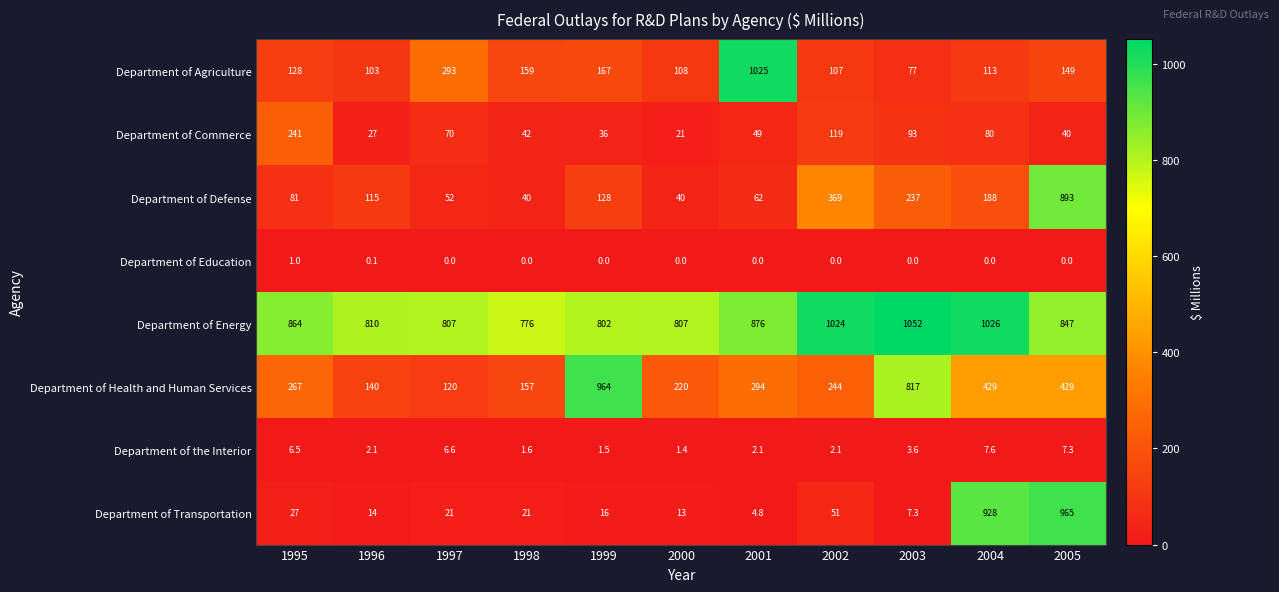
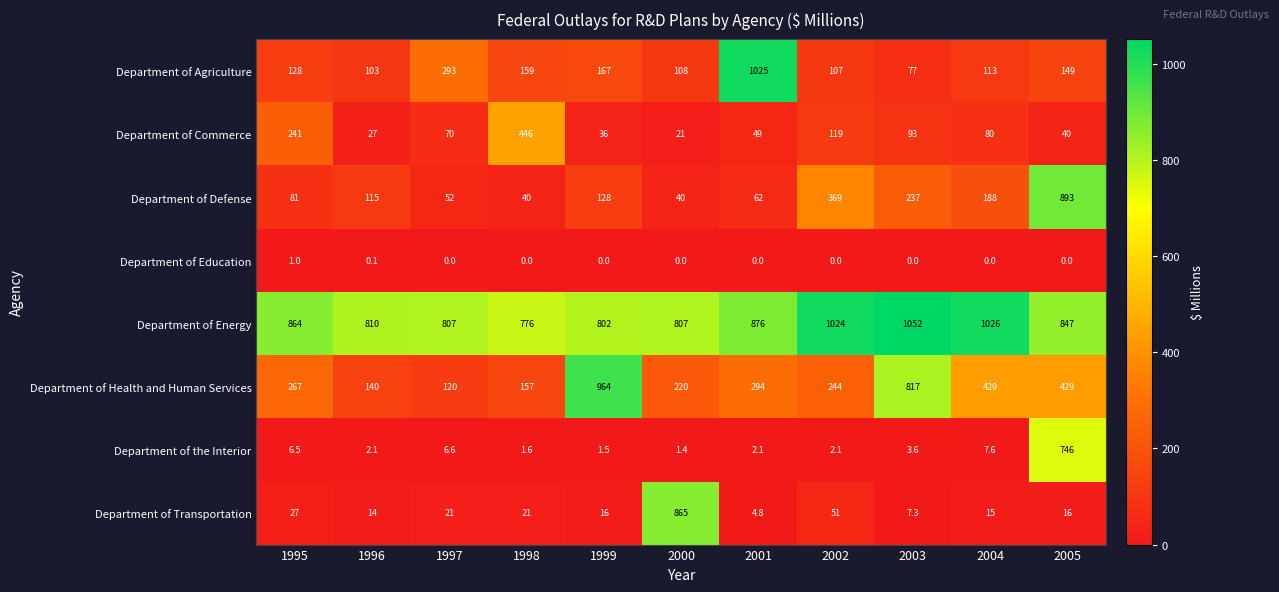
Department of Commerce, 1998: 42 -> 446
Department of the Interior, 2005: 7.3 -> 746
Department of Transportation, 2000: 13 -> 865
Department of Transportation, 2004: 928 -> 15
Department of Transportation, 2005: 965 -> 16
